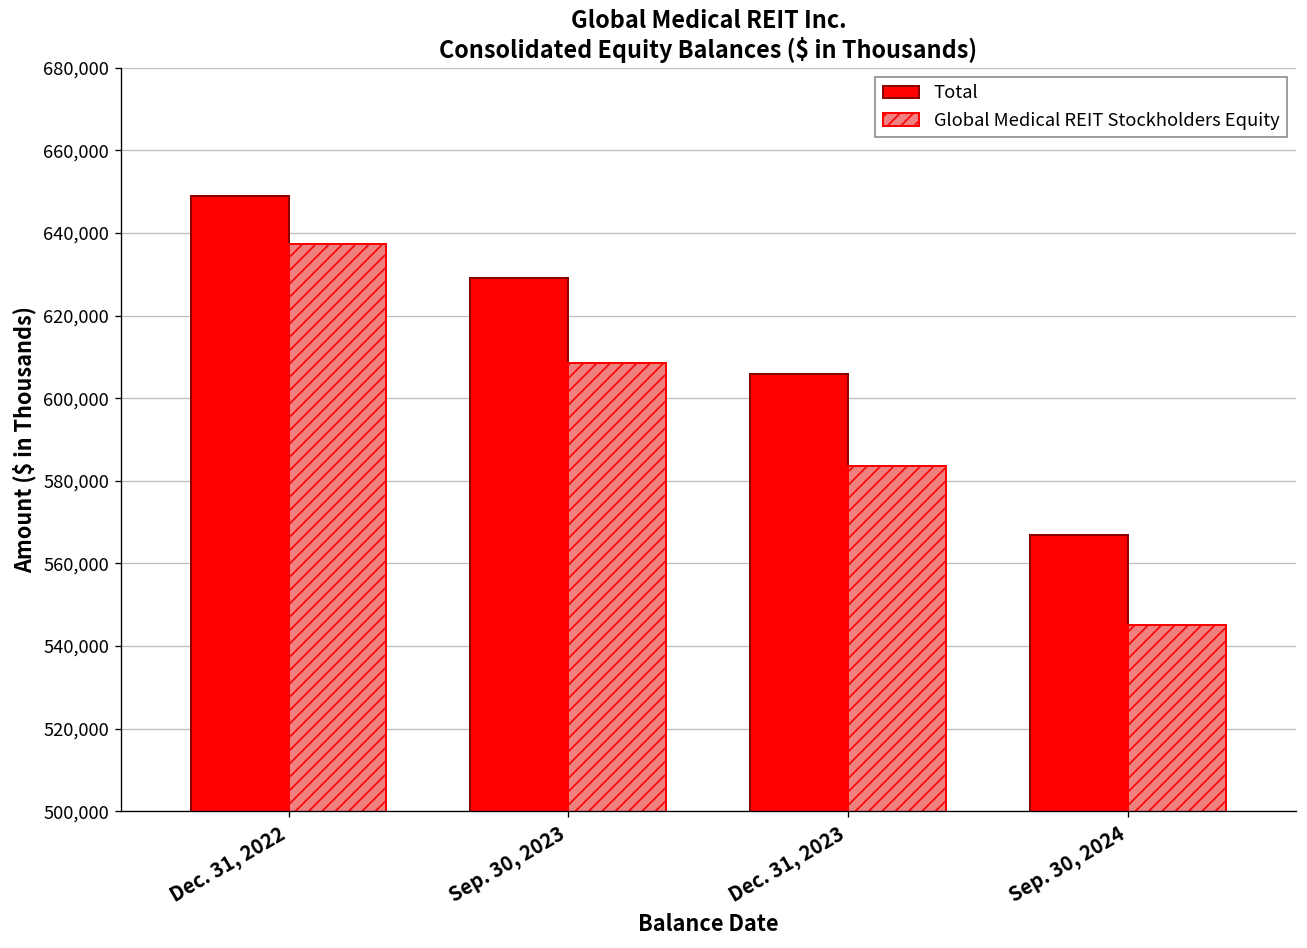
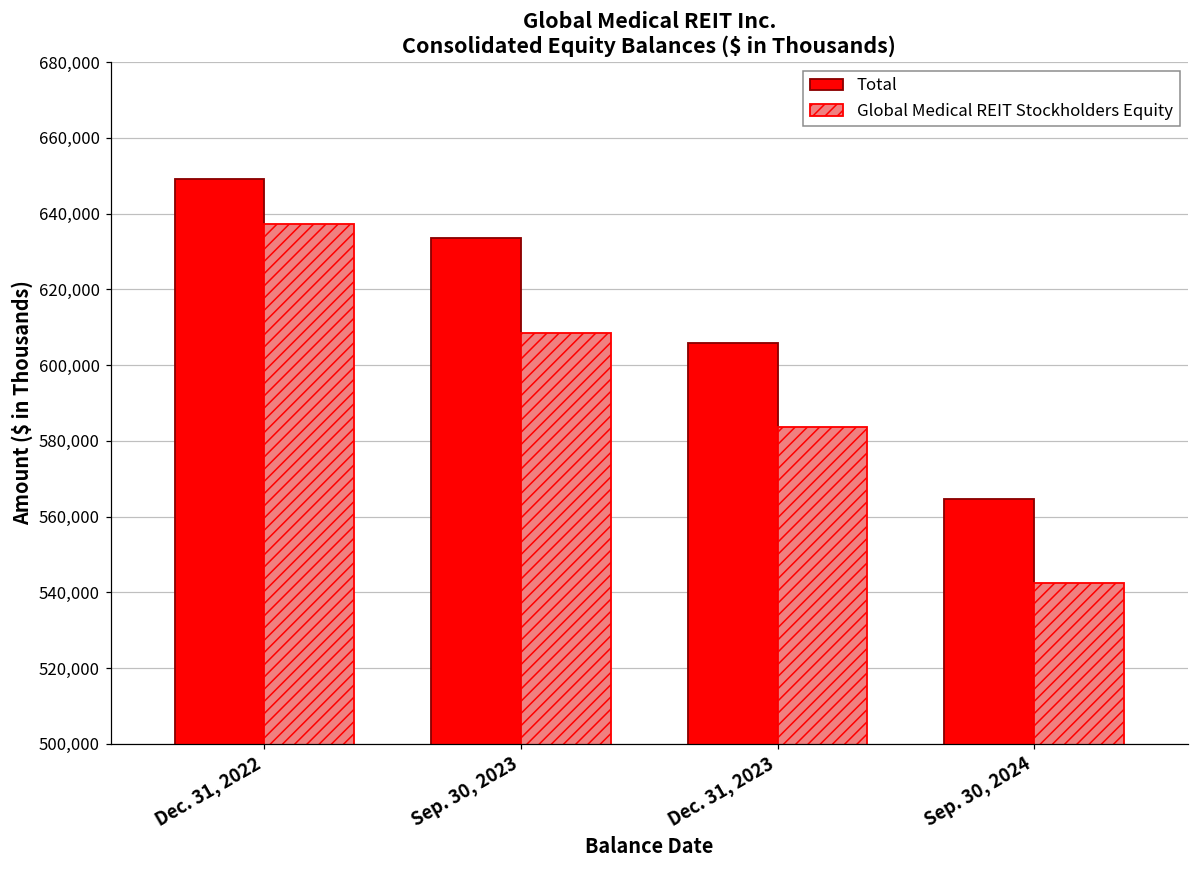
Total, Sep. 30, 2023: 629,000 -> 634,000
Total, Sep. 30, 2024: 567,000 -> 565,000
Global Medical REIT Stockholders Equity, Sep. 30, 2024: 545,000 -> 543,000
